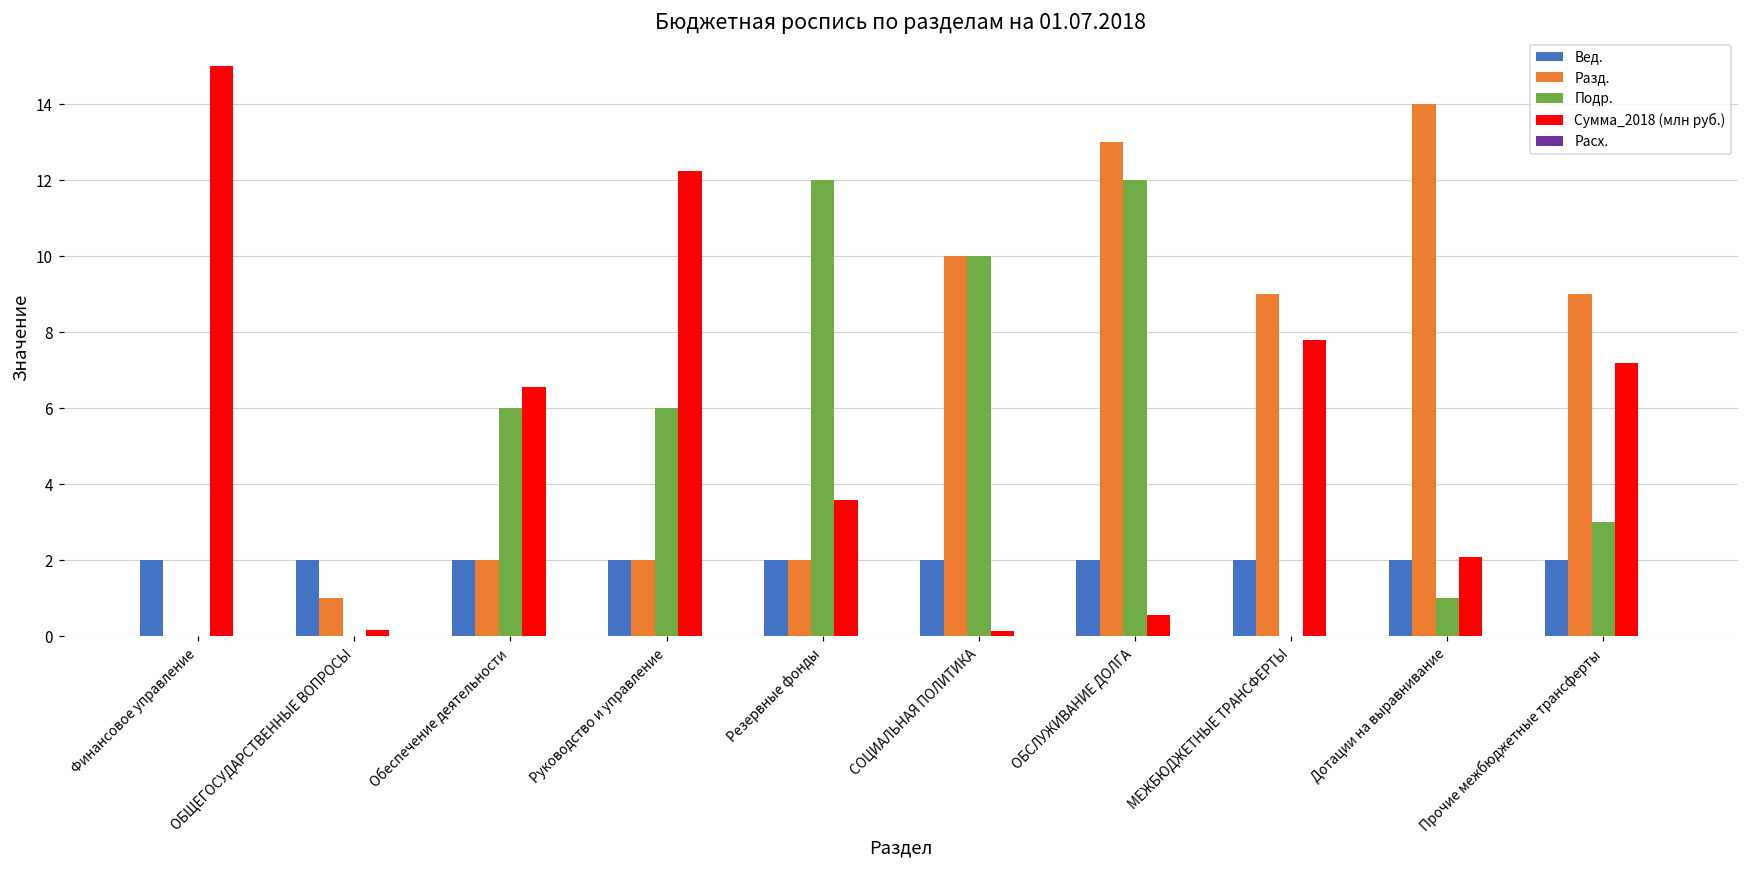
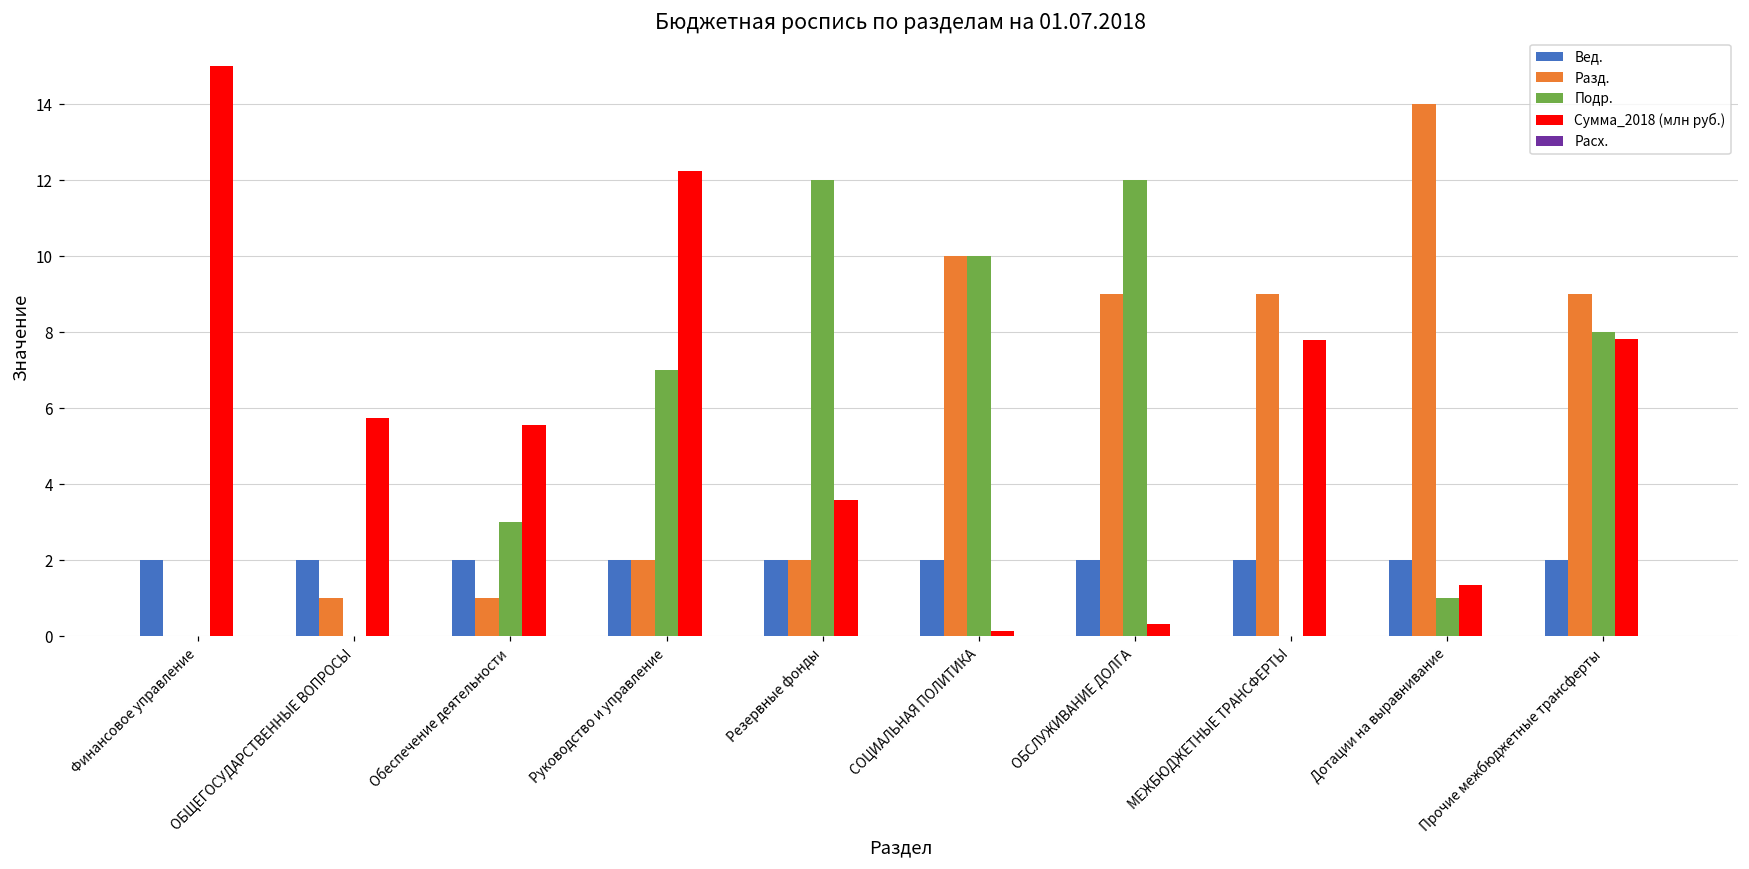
Сумма_2018 (млн руб.), ОБЩЕГОСУДАРСТВЕННЫЕ ВОПРОСЫ: 0.2 -> 5.7
Разд., Обеспечение деятельности: 2 -> 1
Подр., Обеспечение деятельности: 6 -> 3
Сумма_2018 (млн руб.), Обеспечение деятельности: 6.6 -> 5.6
Подр., Руководство и управление: 6 -> 7
Разд., ОБСЛУЖИВАНИЕ ДОЛГА: 13 -> 9
Сумма_2018 (млн руб.), ОБСЛУЖИВАНИЕ ДОЛГА: 0.6 -> 0.3
Сумма_2018 (млн руб.), Дотации на выравнивание: 2.1 -> 1.4
Подр., Прочие межбюджетные трансферты: 3 -> 8
Сумма_2018 (млн руб.), Прочие межбюджетные трансферты: 7.2 -> 7.8
